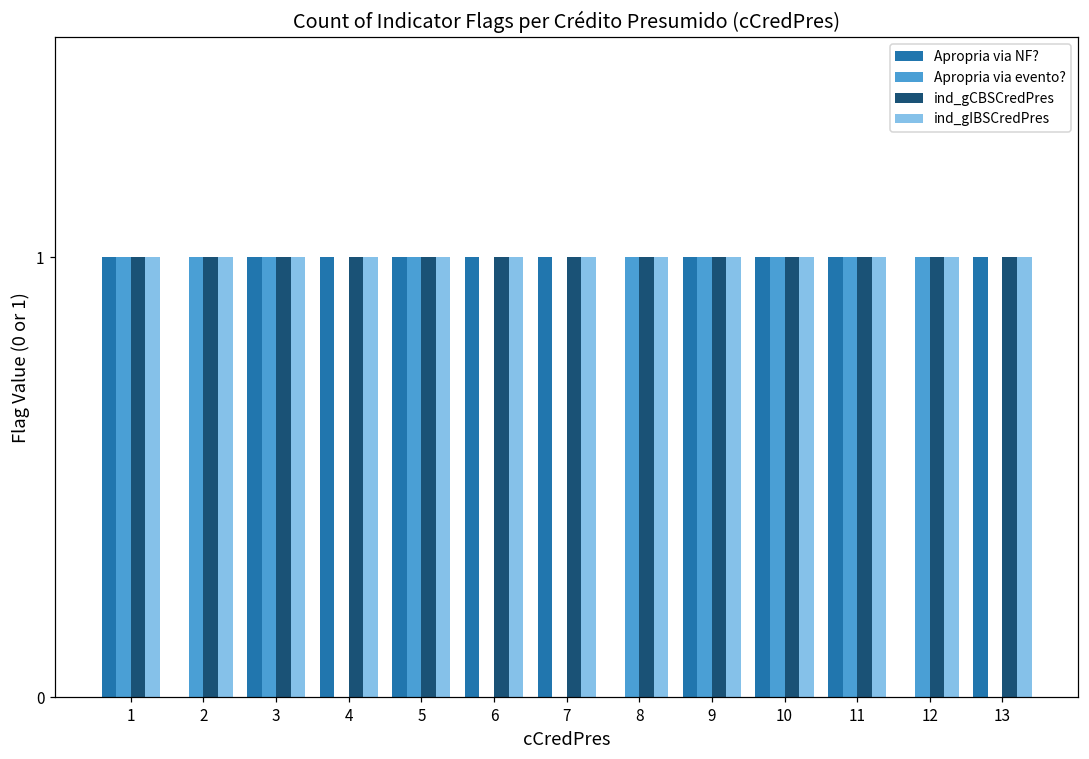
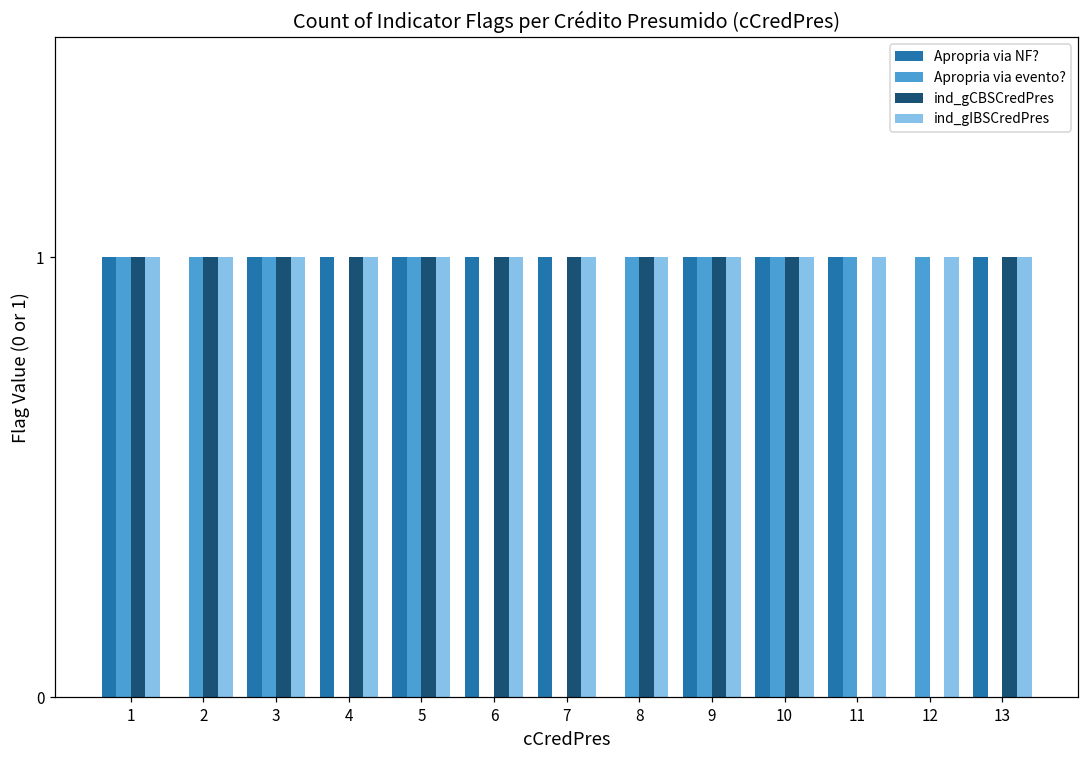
ind_gCBSCredPres, 11: 1 -> 0
ind_gCBSCredPres, 12: 1 -> 0
